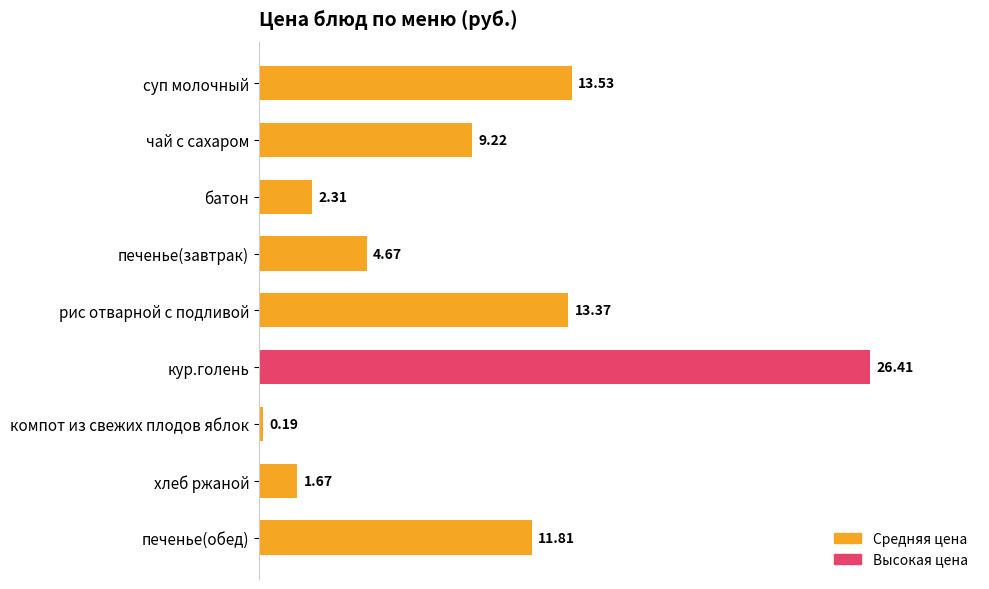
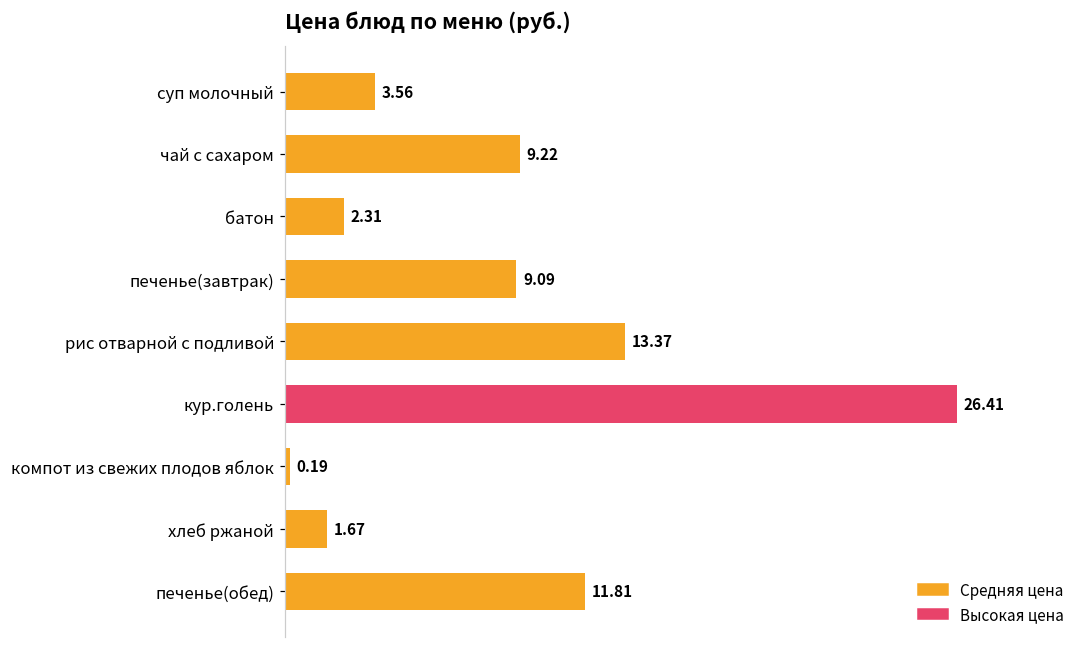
суп молочный: 13.53 -> 3.56
печенье(завтрак): 4.67 -> 9.09
